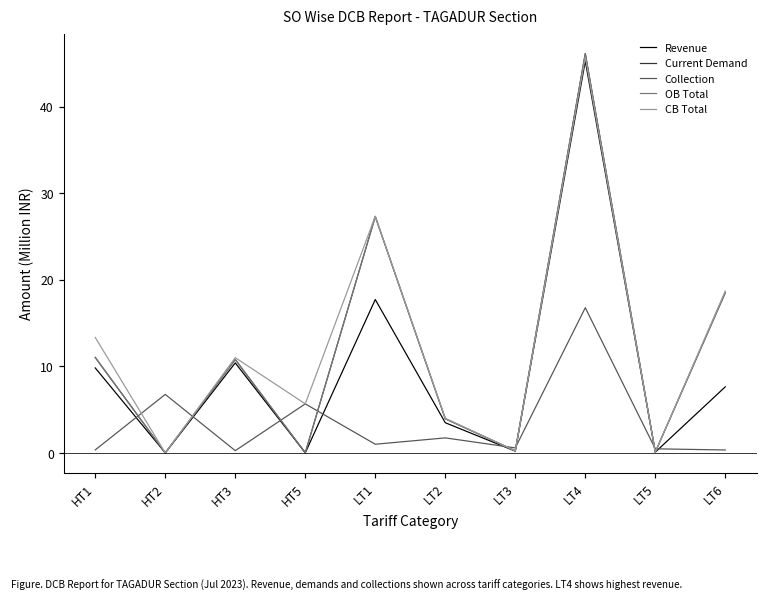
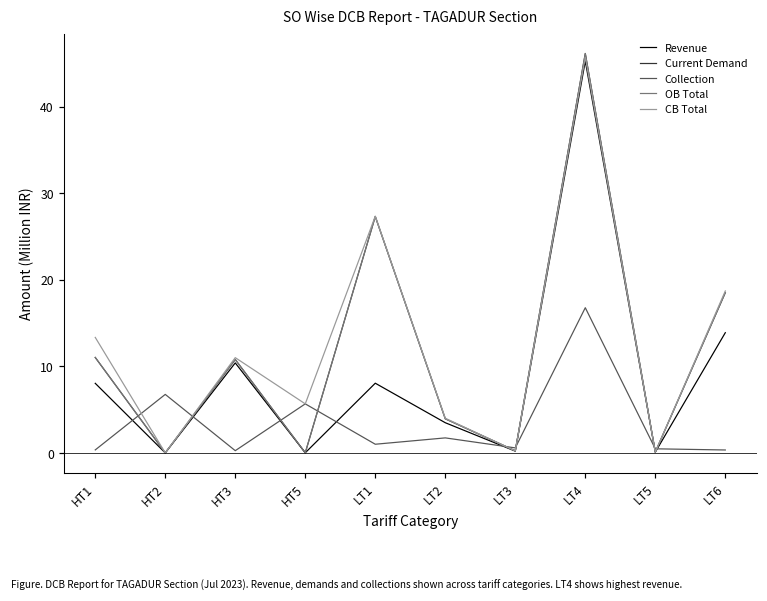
Revenue, HT1: 10 -> 8
Revenue, LT1: 18 -> 8
Revenue, LT6: 8 -> 14
